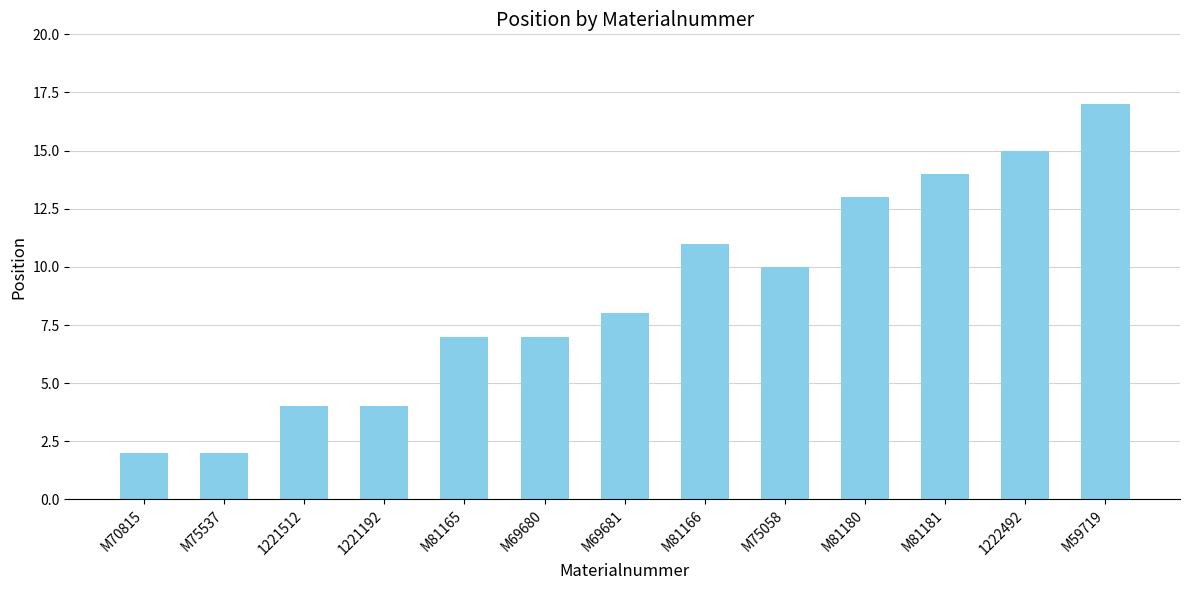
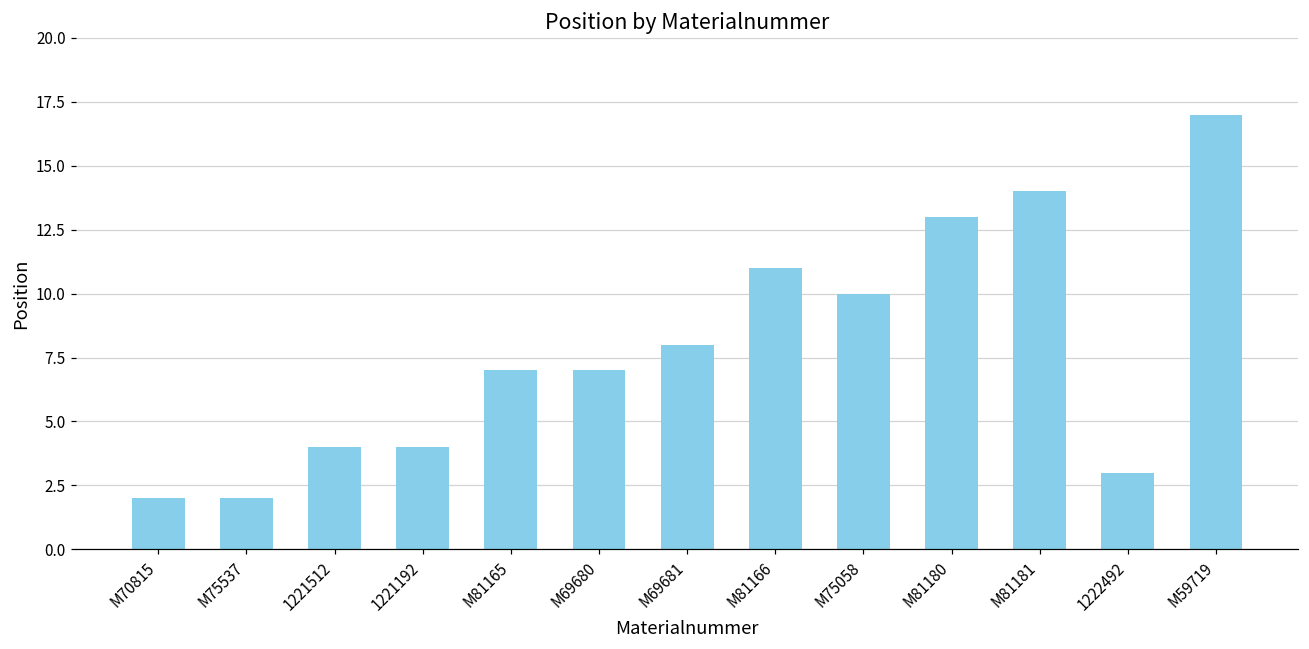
1222492: 15 -> 3
